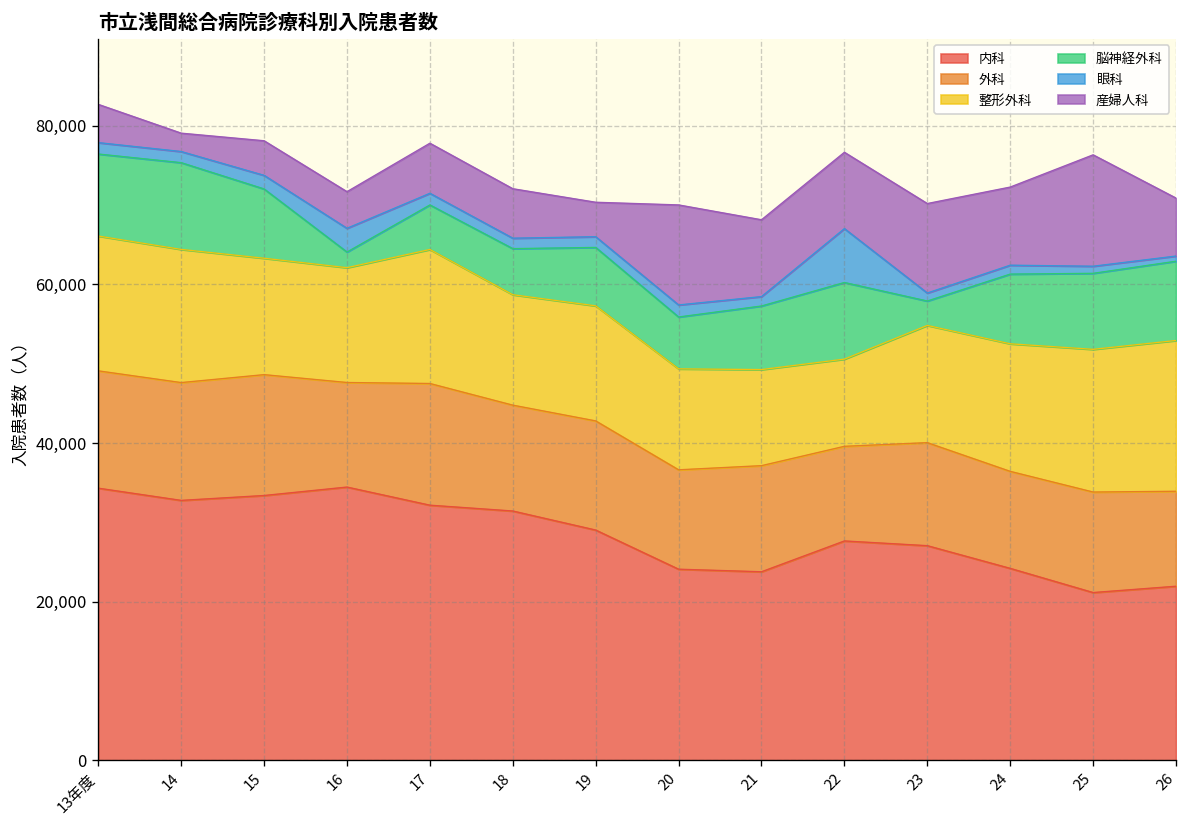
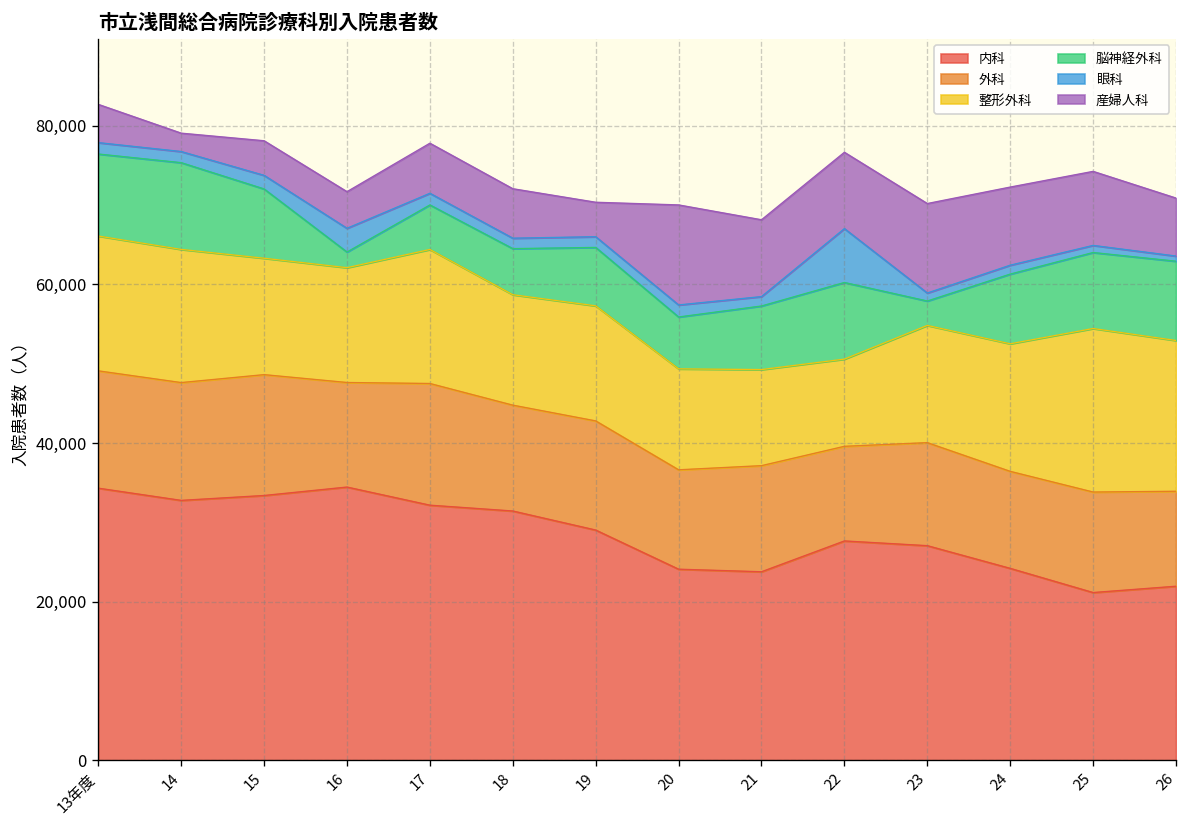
整形外科, 25: 18,000 -> 21,000
産婦人科, 25: 14,000 -> 9,000
